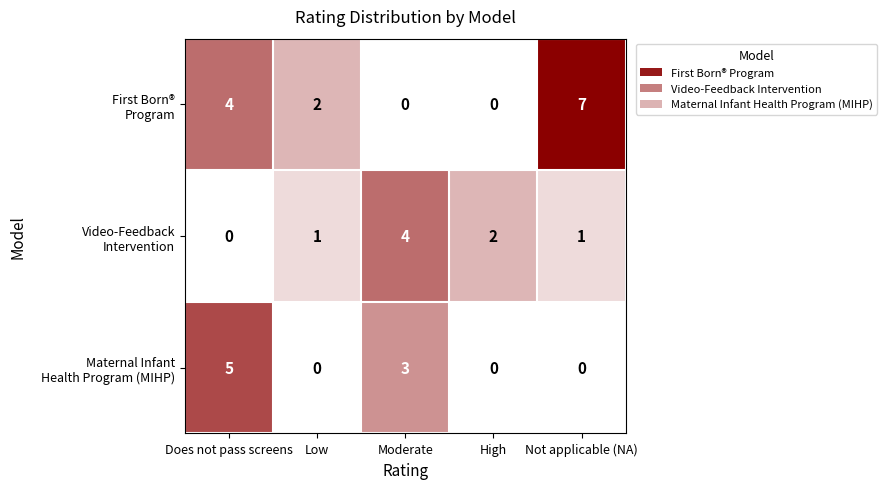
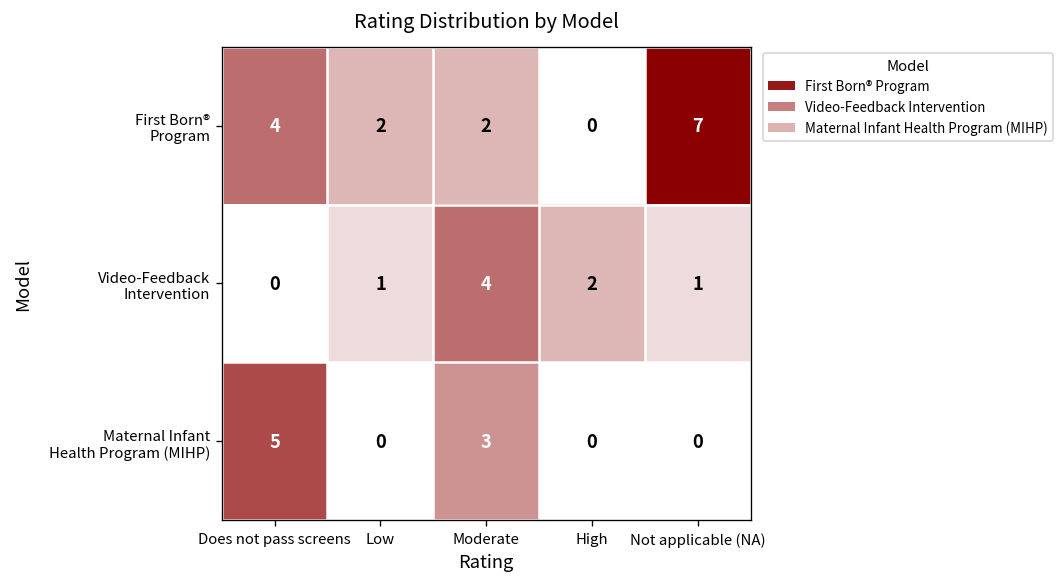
First Born® Program, Moderate: 0 -> 2
